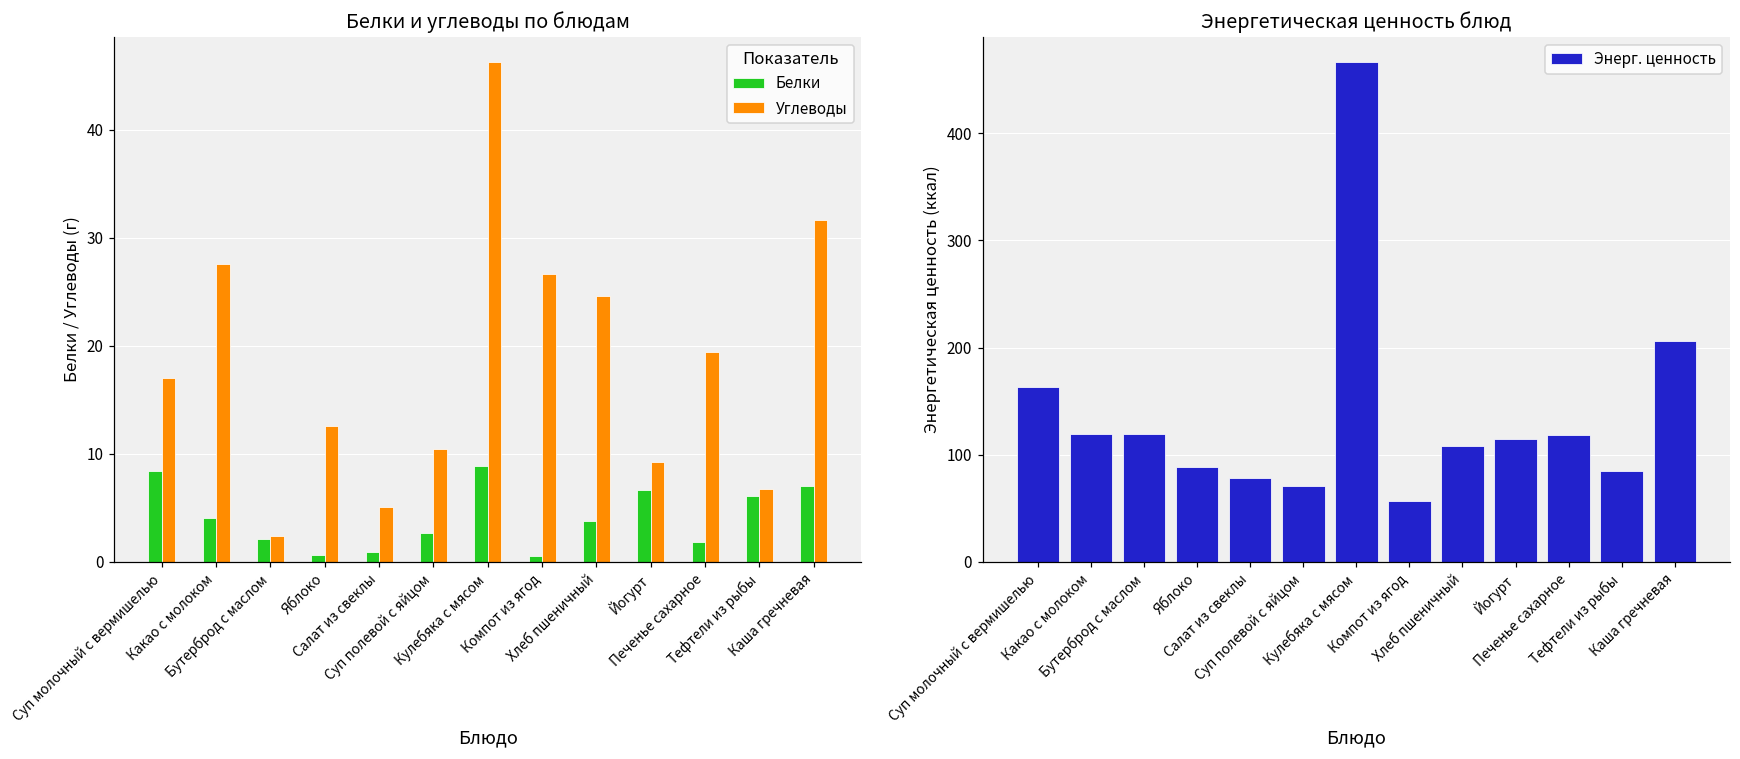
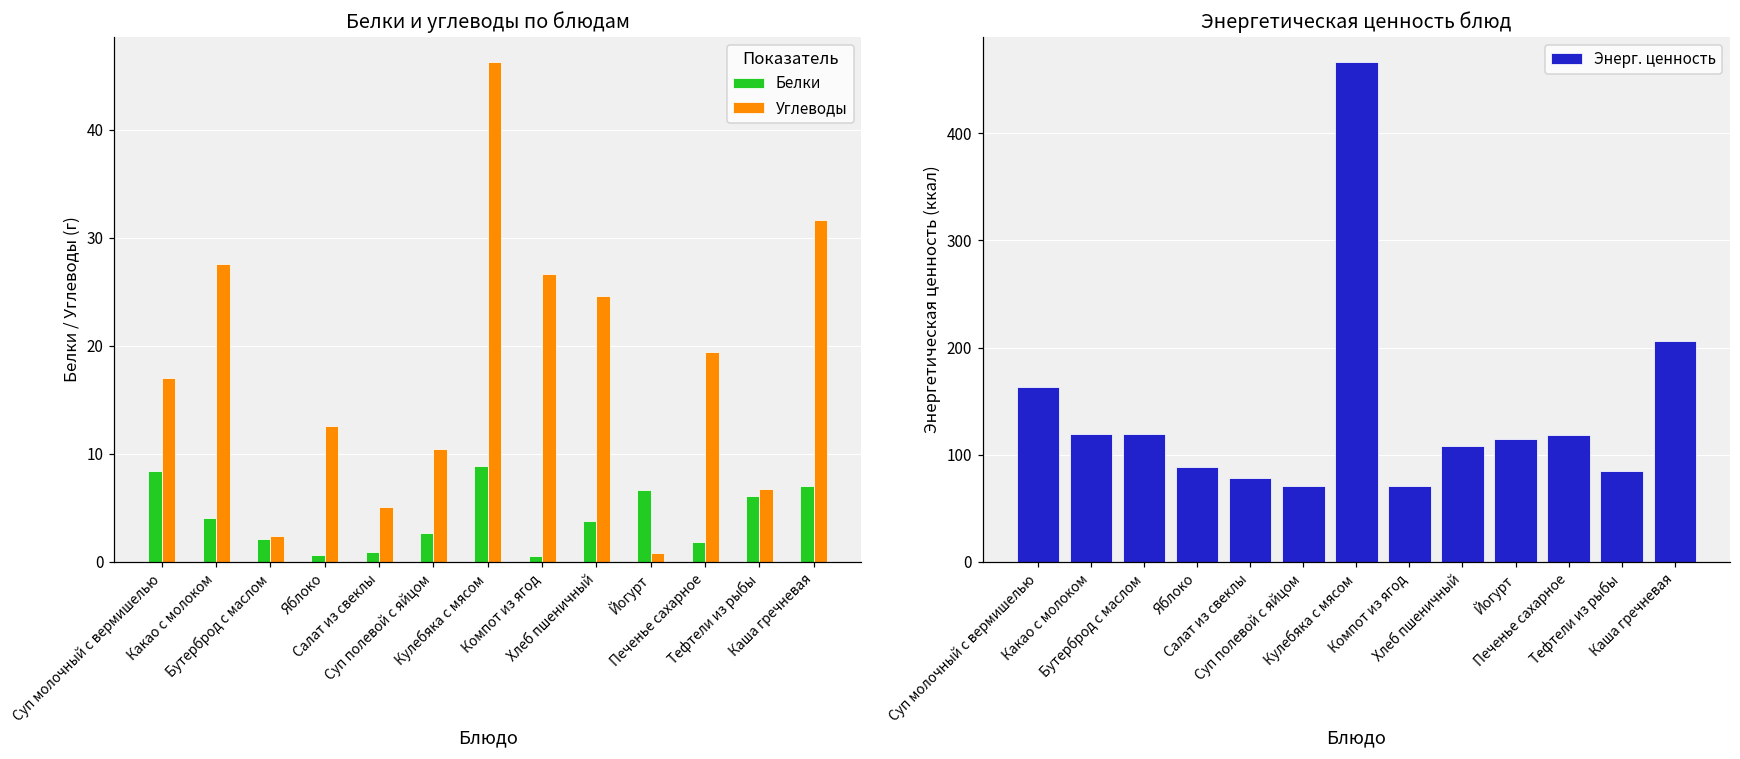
Белки и углеводы по блюдам, Углеводы, Йогурт: 9 -> 1
Энергетическая ценность блюд, Компот из ягод: 60 -> 70
